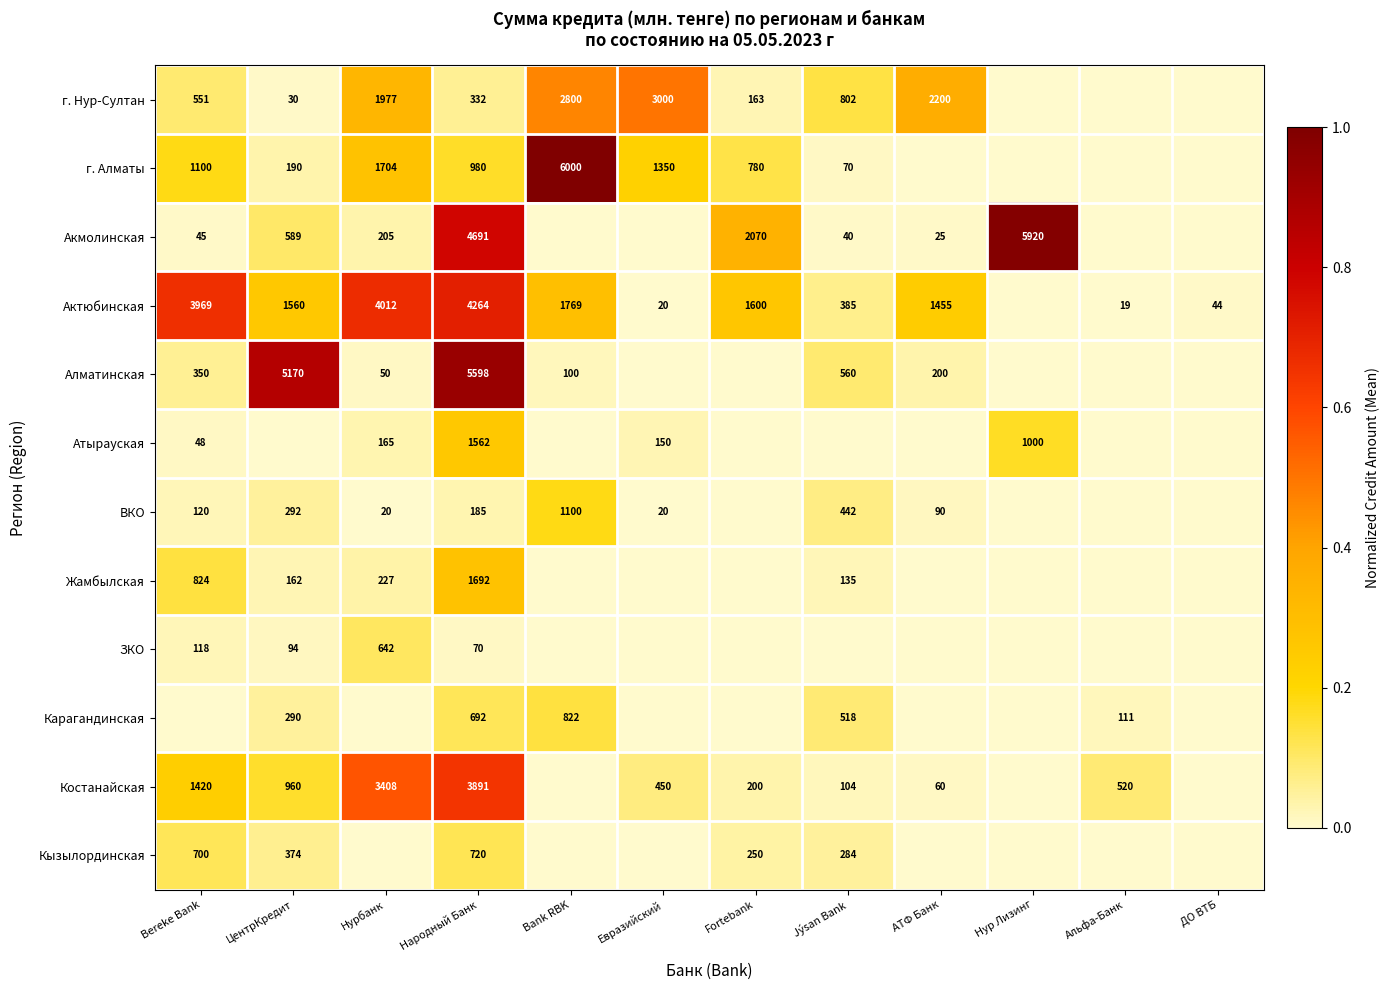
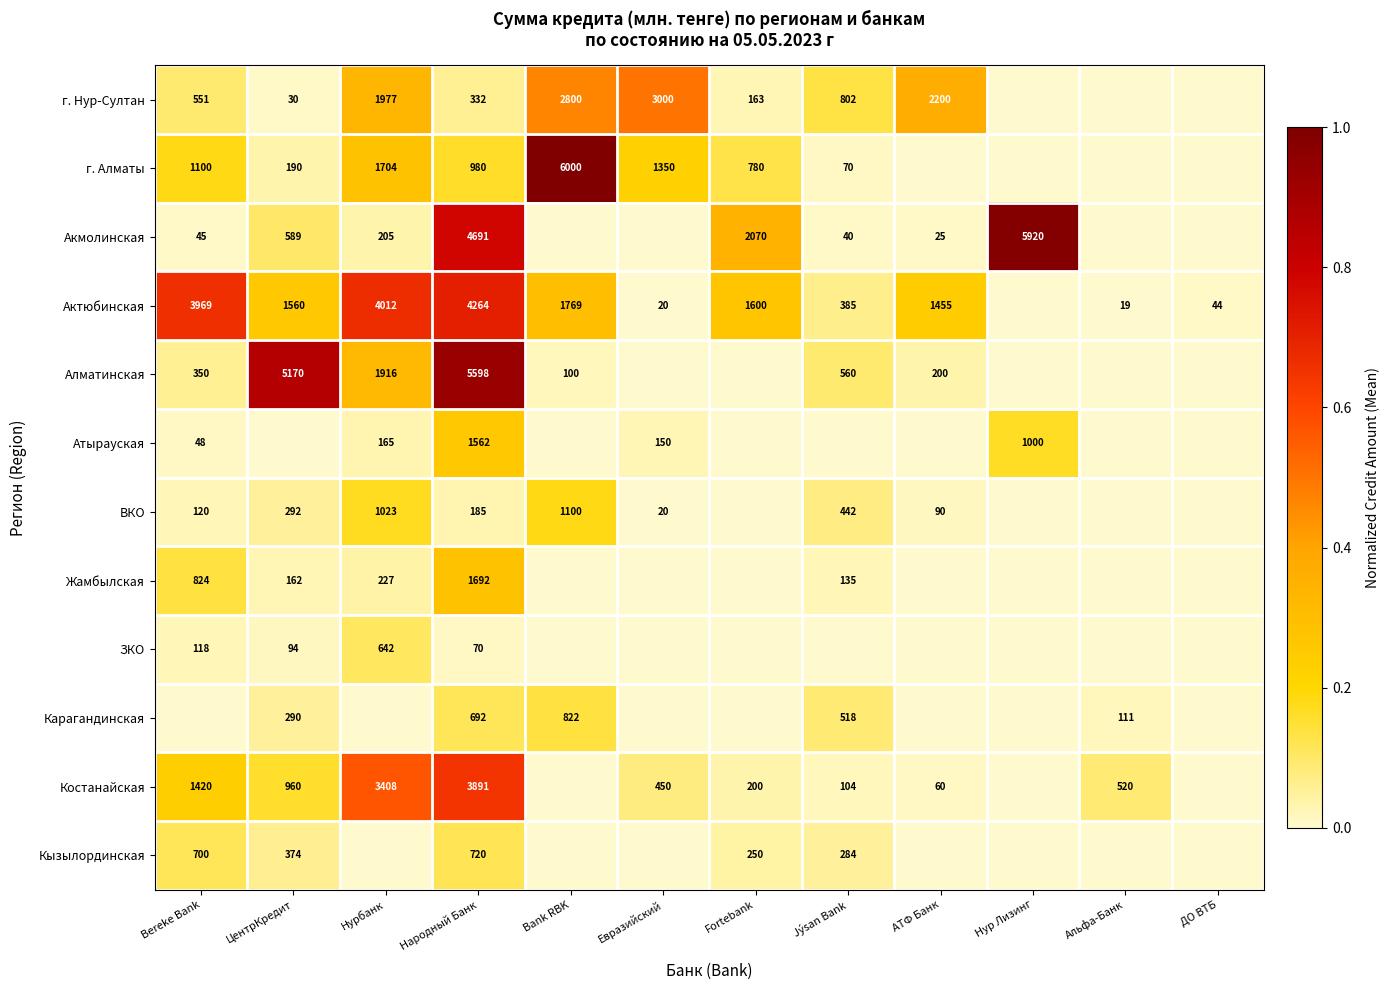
Алматинская, Нурбанк: 50 -> 1916
ВКО, Нурбанк: 20 -> 1023
